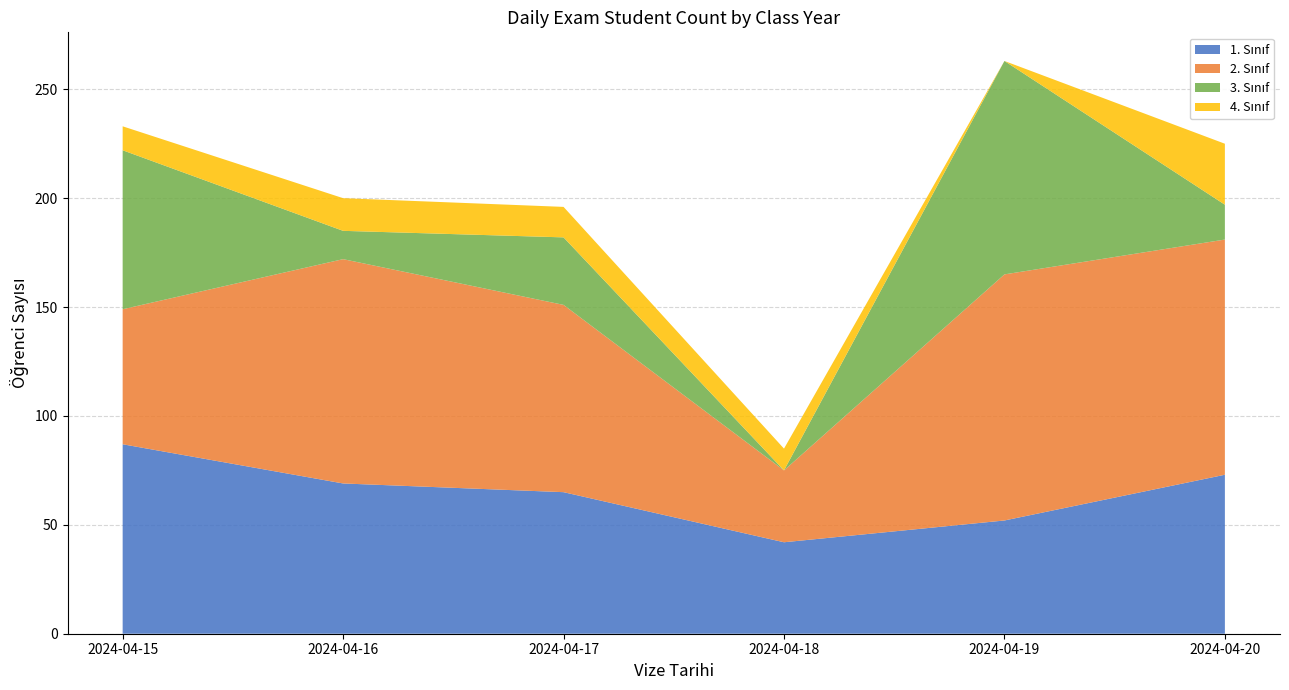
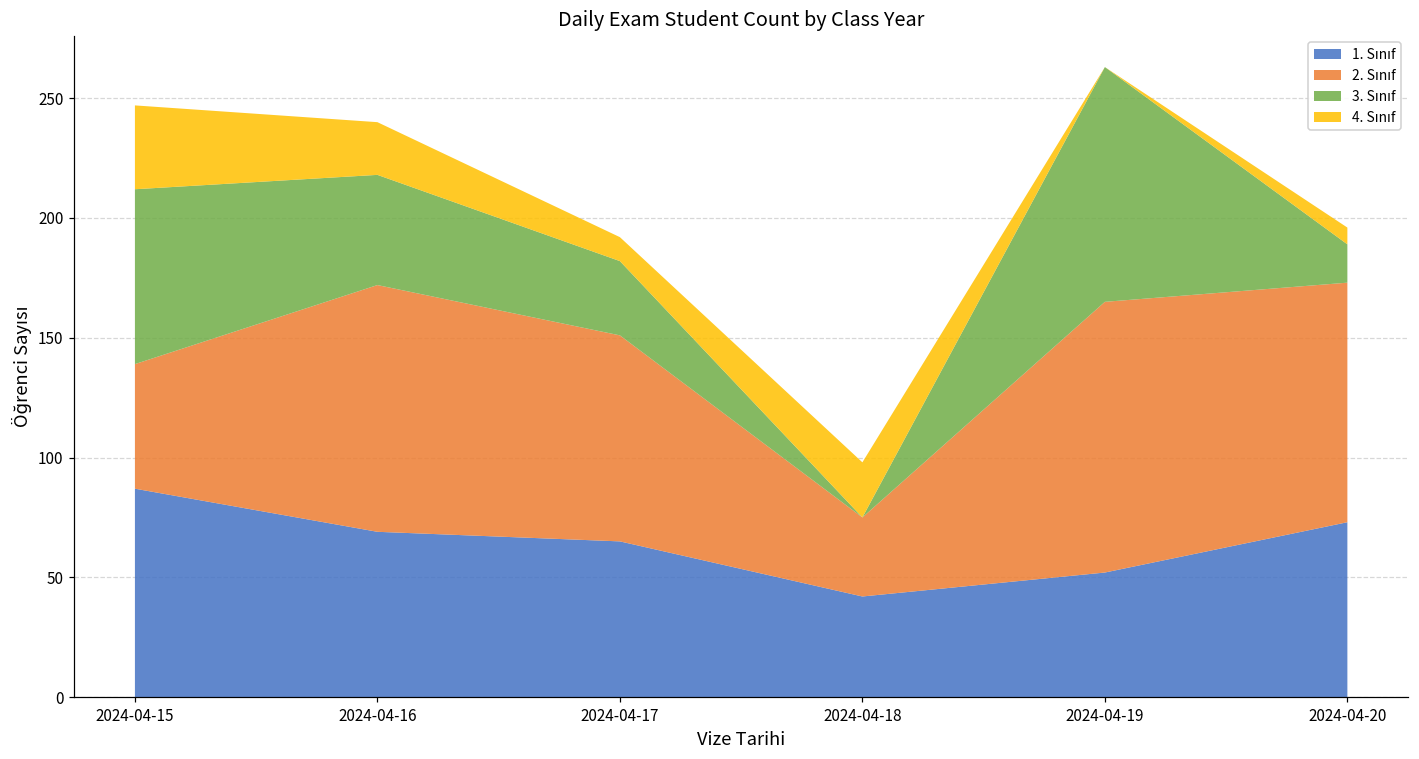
2. Sınıf, 2024-04-15: 62 -> 52
4. Sınıf, 2024-04-15: 11 -> 35
3. Sınıf, 2024-04-16: 13 -> 46
4. Sınıf, 2024-04-16: 15 -> 22
4. Sınıf, 2024-04-17: 14 -> 10
4. Sınıf, 2024-04-18: 10 -> 23
2. Sınıf, 2024-04-20: 108 -> 100
4. Sınıf, 2024-04-20: 28 -> 7
